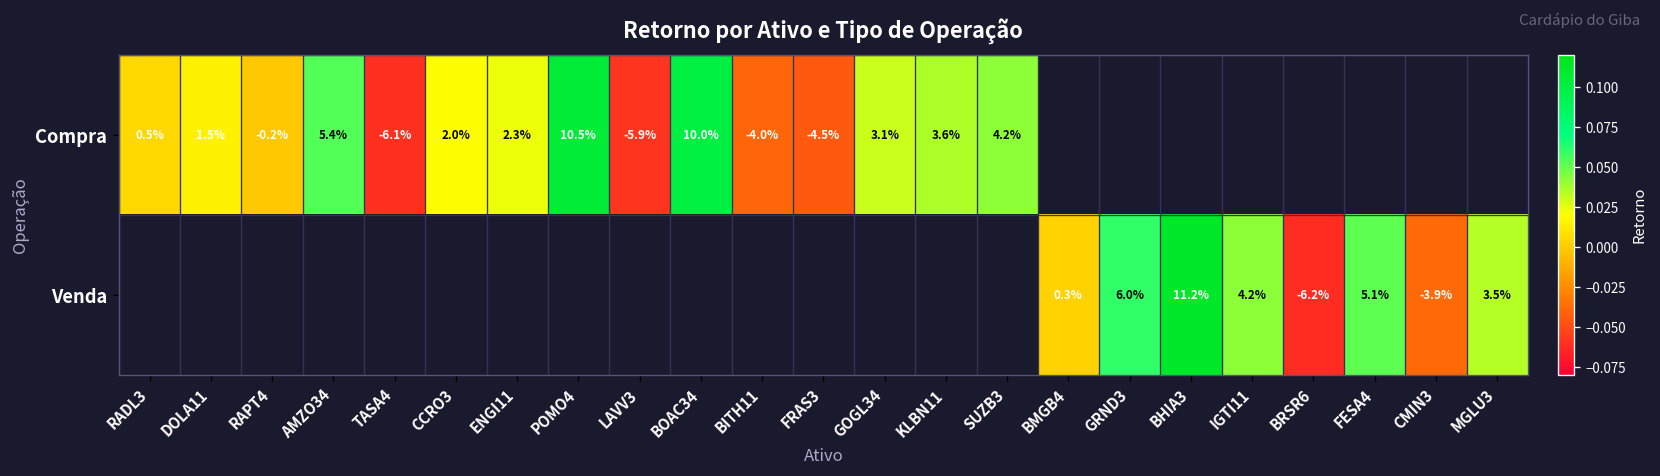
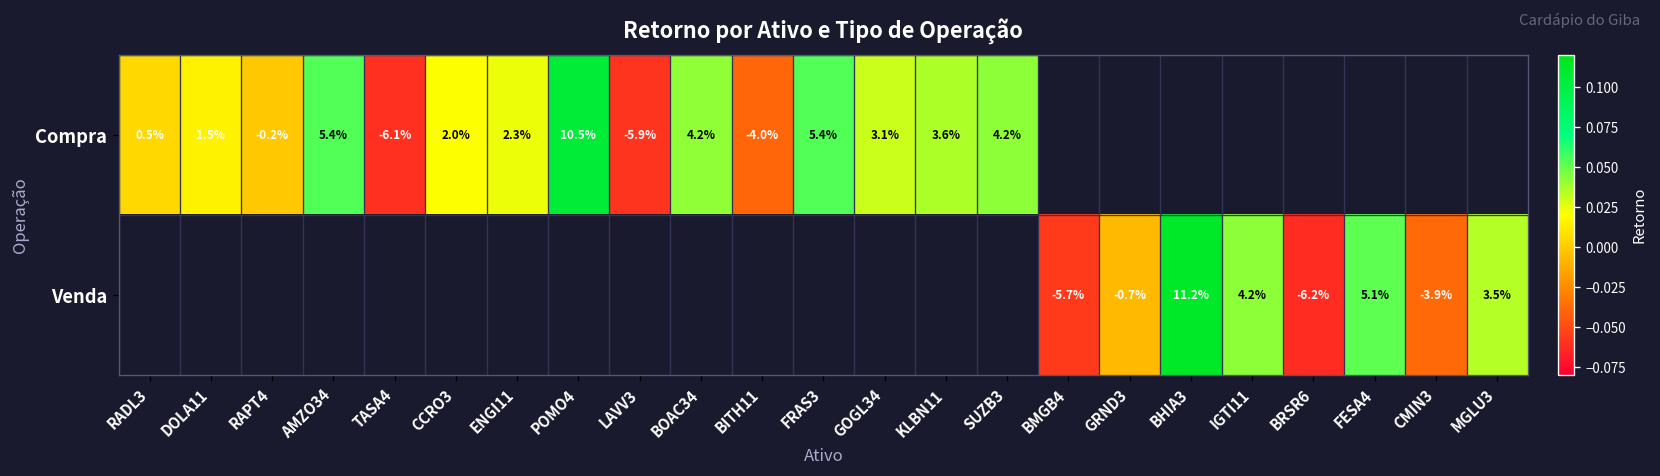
Compra, BOAC34: 10.0% -> 4.2%
Compra, FRAS3: -4.5% -> 5.4%
Venda, BMGB4: 0.3% -> -5.7%
Venda, GRND3: 6.0% -> -0.7%
